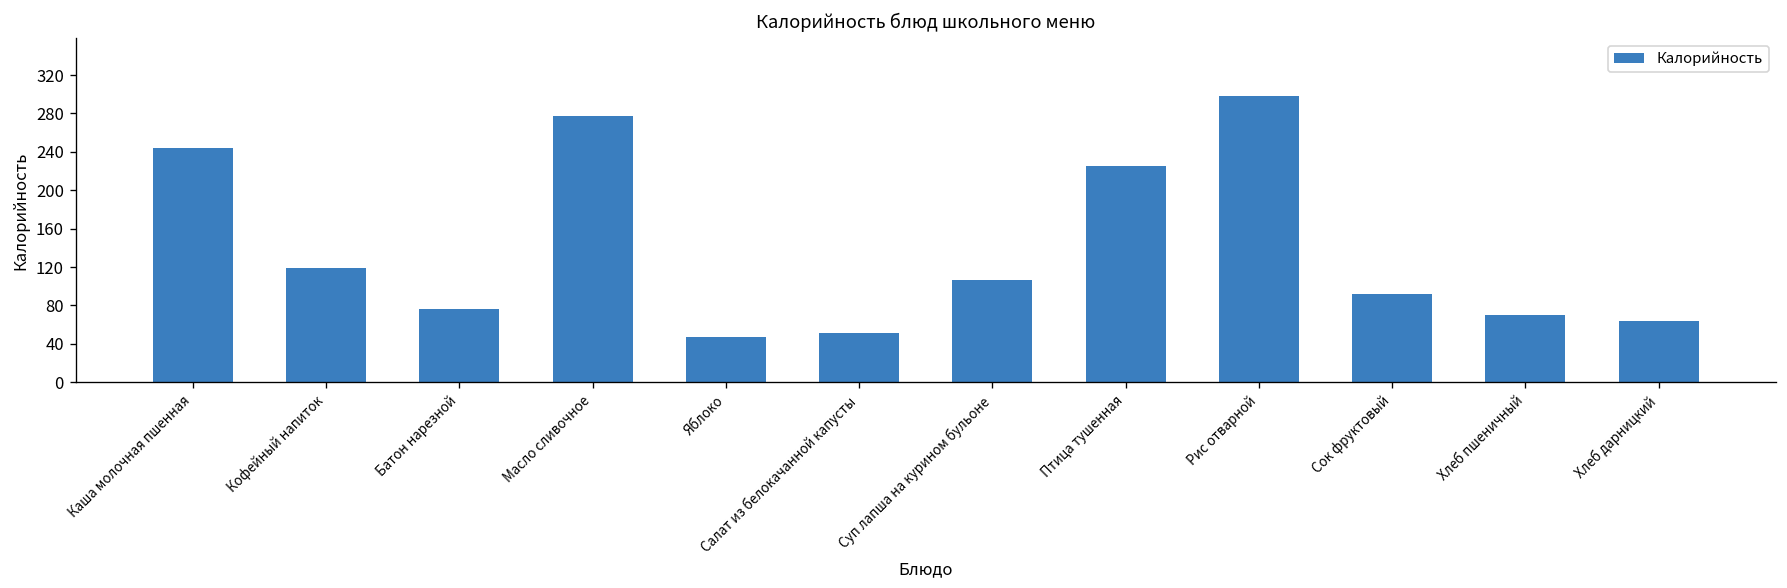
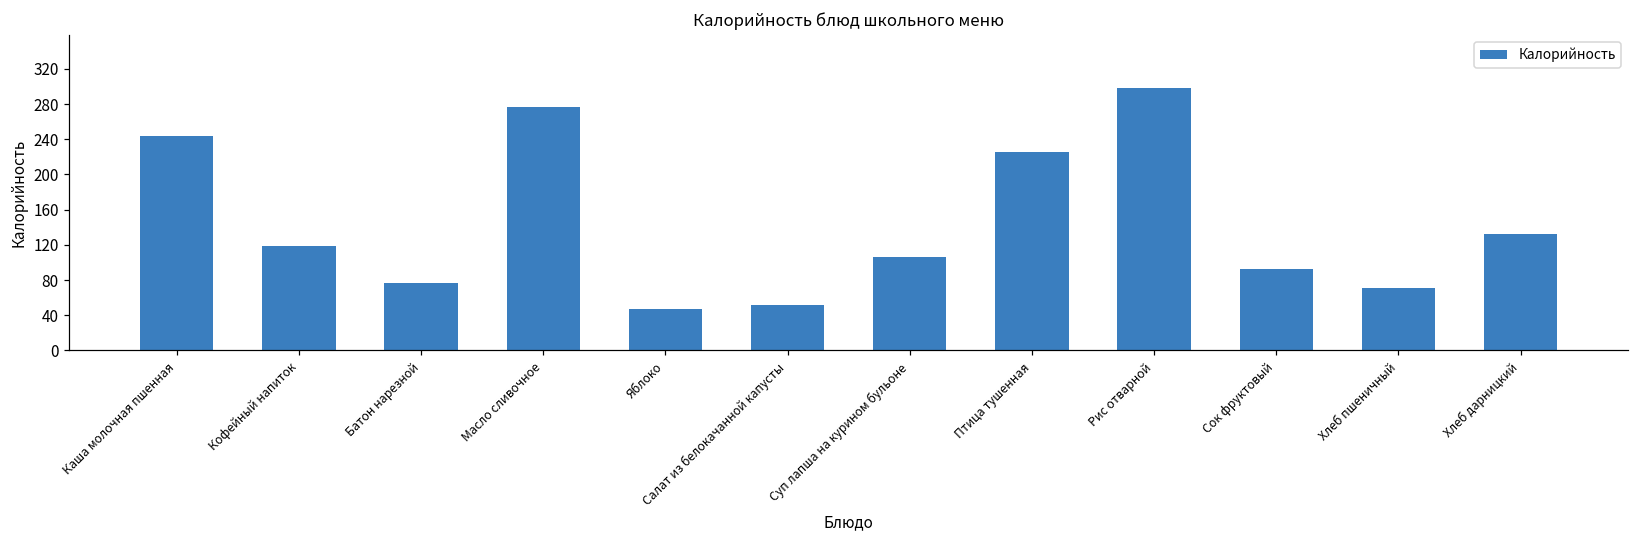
Хлеб дарницкий: 60 -> 130
